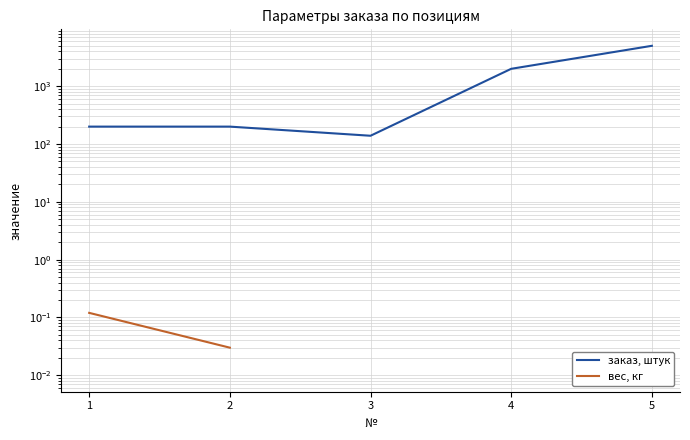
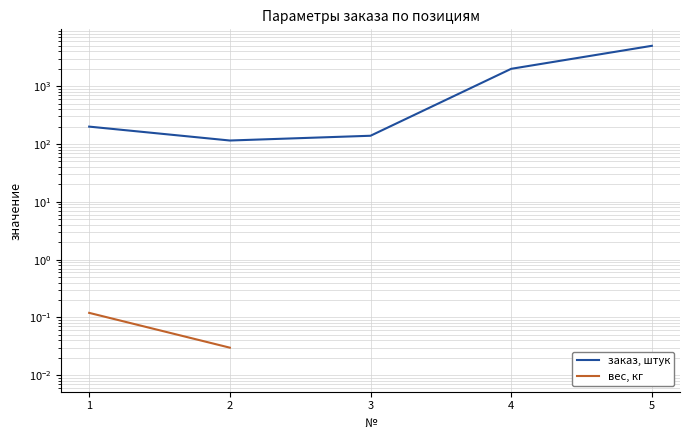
заказ, штук, 2: 200 -> 120
